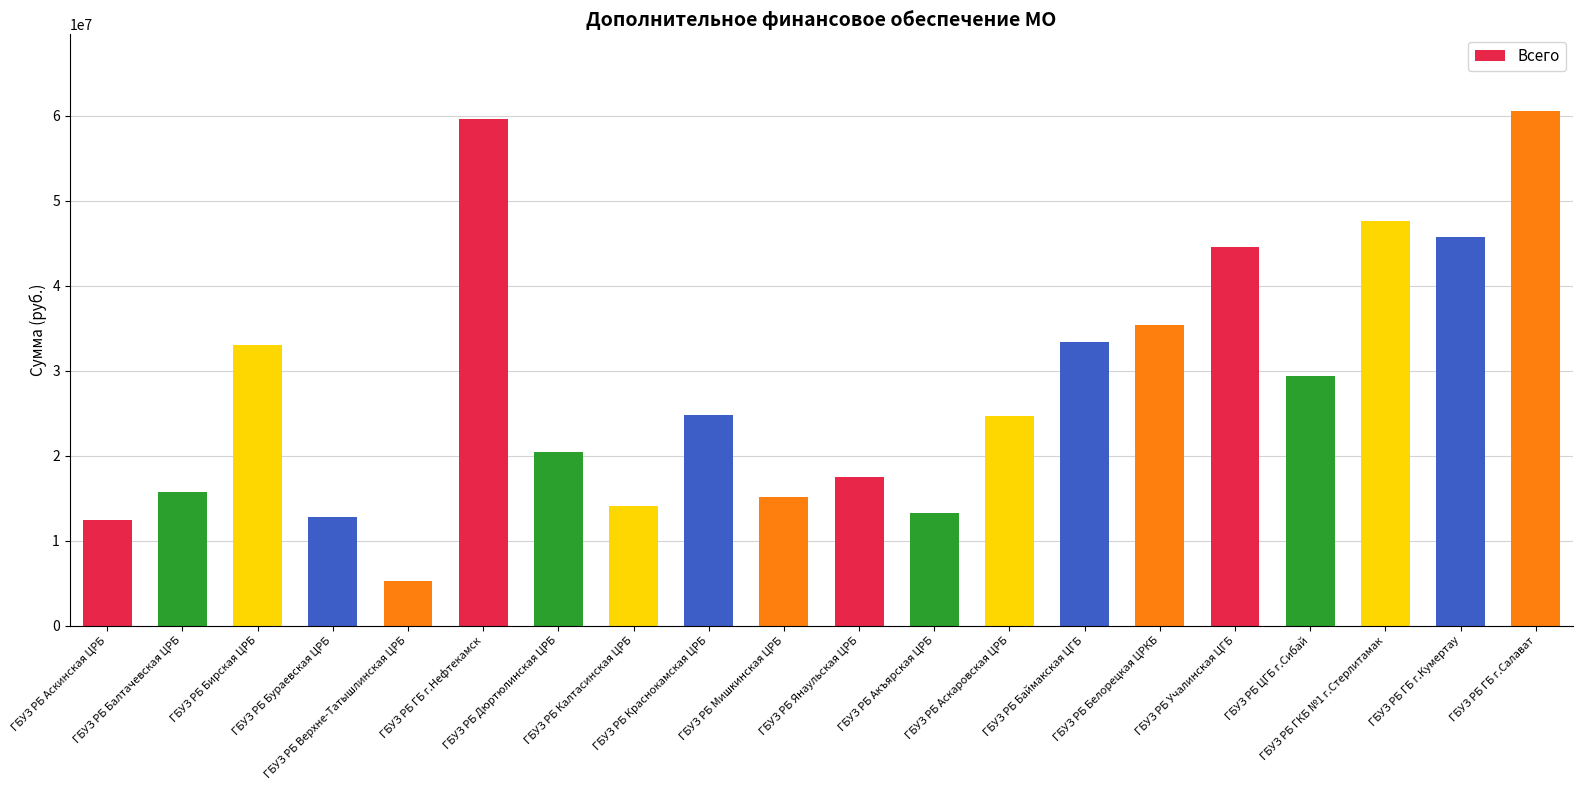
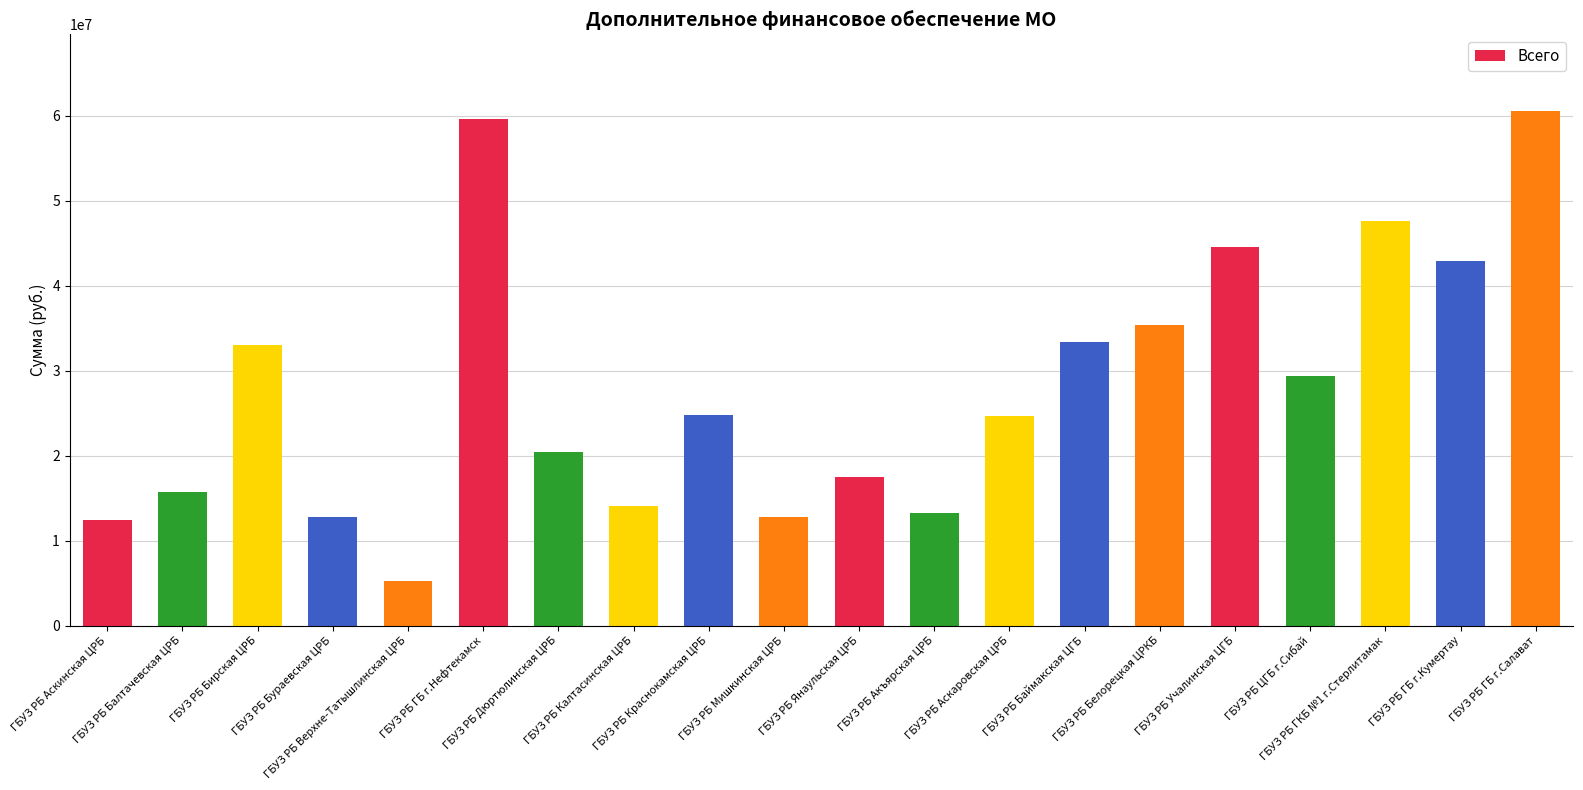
ГБУЗ РБ Мишкинская ЦРБ: 15000000 -> 13000000
ГБУЗ РБ ГБ г.Кумертау: 46000000 -> 43000000
